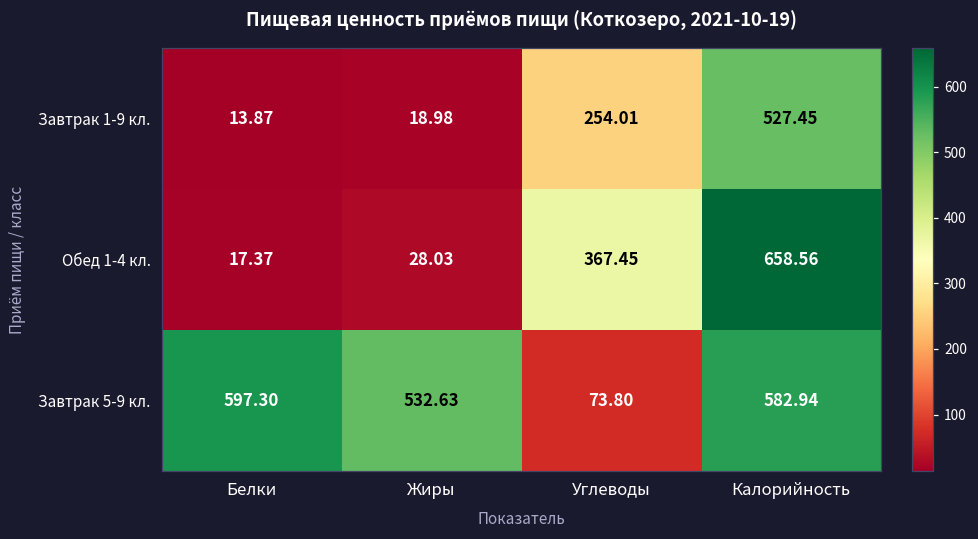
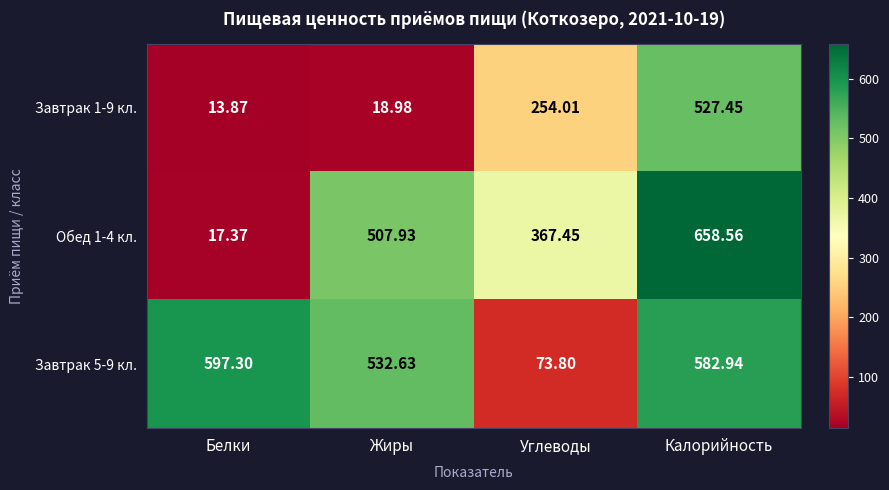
Обед 1-4 кл., Жиры: 28.03 -> 507.93
